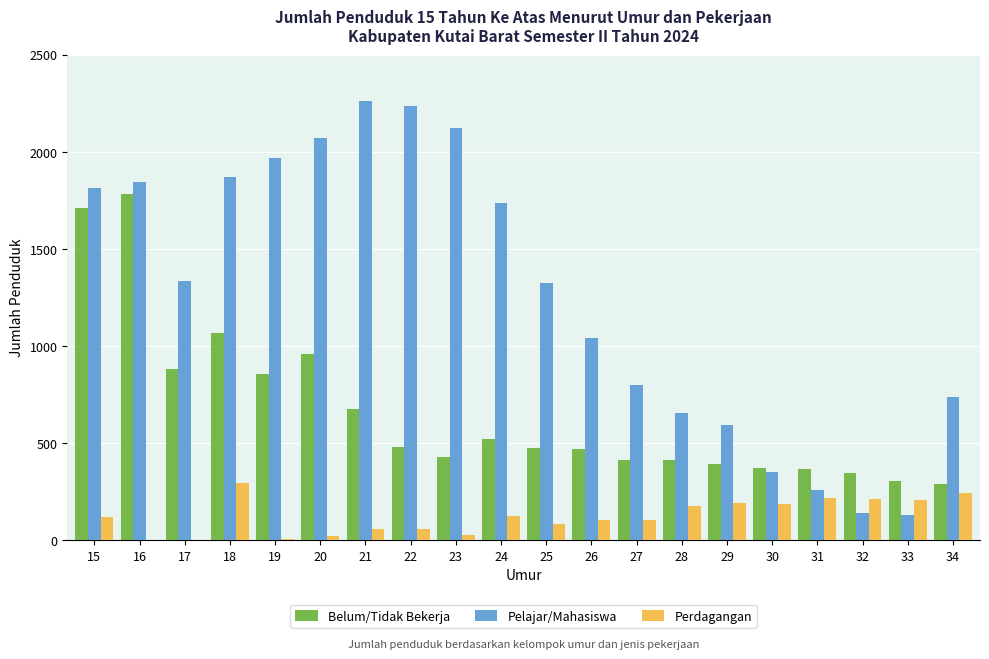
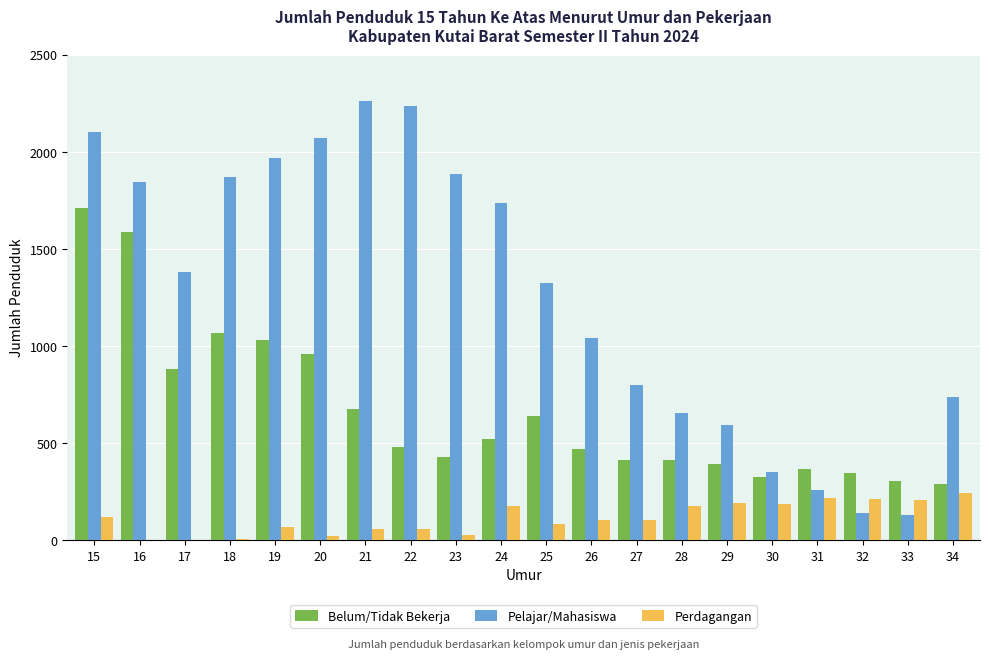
Pelajar/Mahasiswa, 15: 1820 -> 2100
Belum/Tidak Bekerja, 16: 1780 -> 1590
Pelajar/Mahasiswa, 17: 1330 -> 1380
Perdagangan, 18: 290 -> 0
Belum/Tidak Bekerja, 19: 860 -> 1030
Perdagangan, 19: 10 -> 70
Pelajar/Mahasiswa, 23: 2120 -> 1890
Perdagangan, 24: 130 -> 180
Belum/Tidak Bekerja, 25: 480 -> 640
Belum/Tidak Bekerja, 30: 370 -> 330
